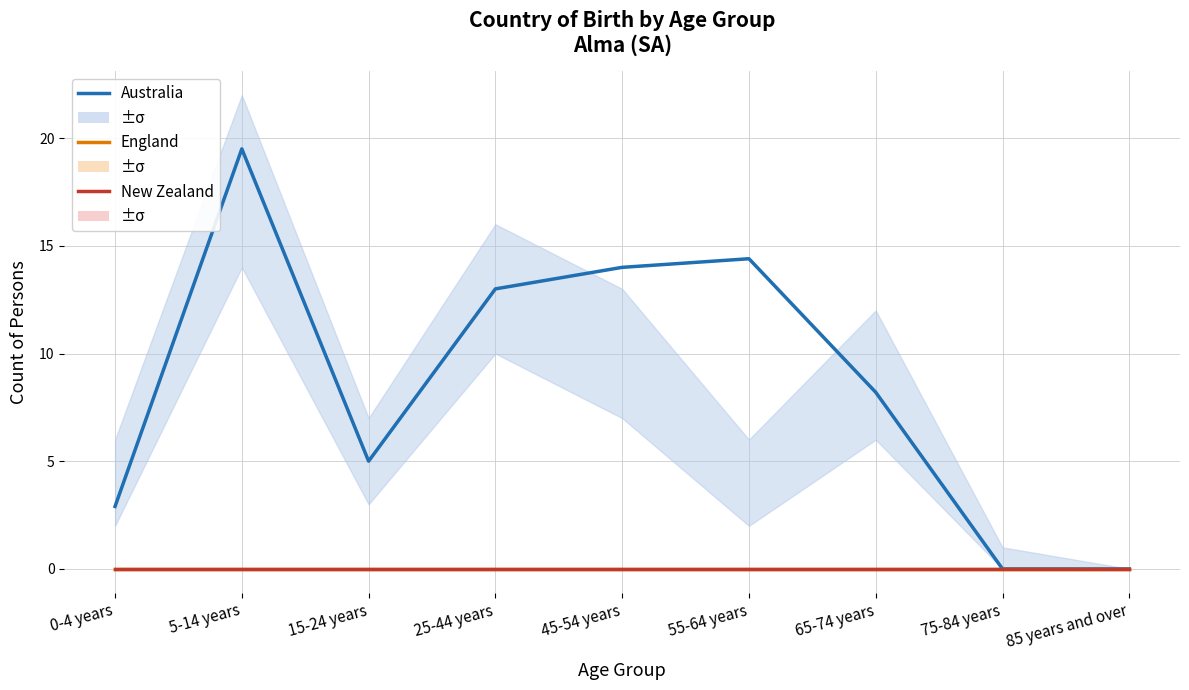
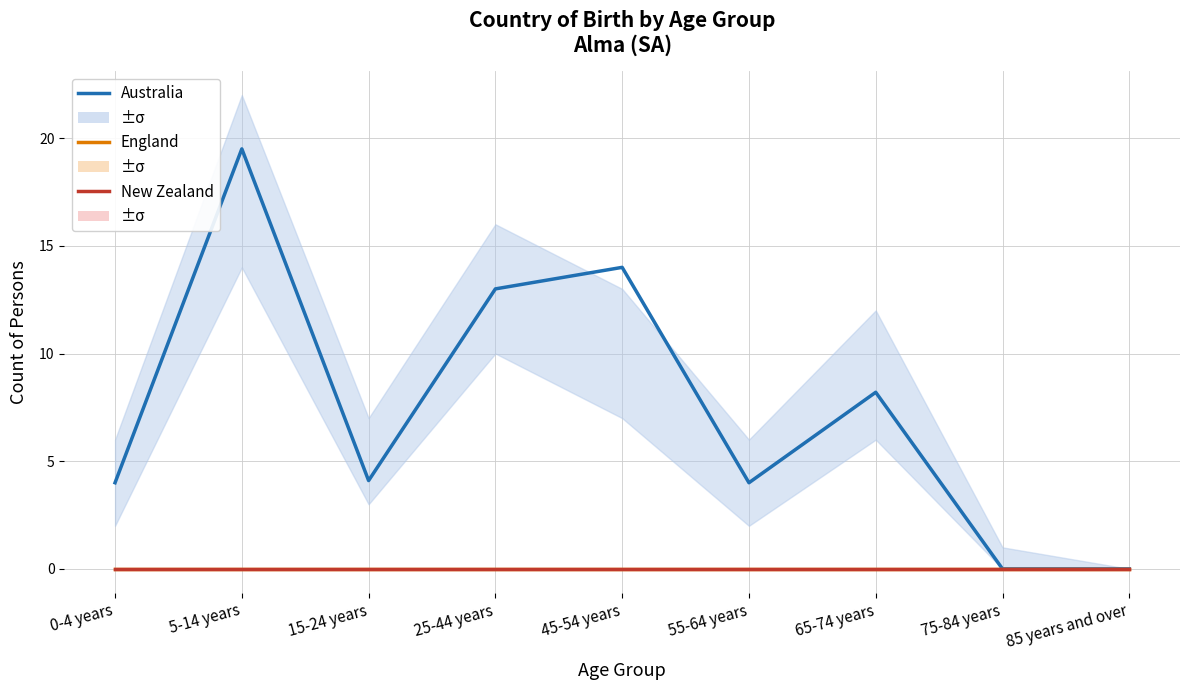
Australia, 0-4 years: 2.9 -> 4.0
Australia, 15-24 years: 5.0 -> 4.1
Australia, 55-64 years: 14.4 -> 4.0
